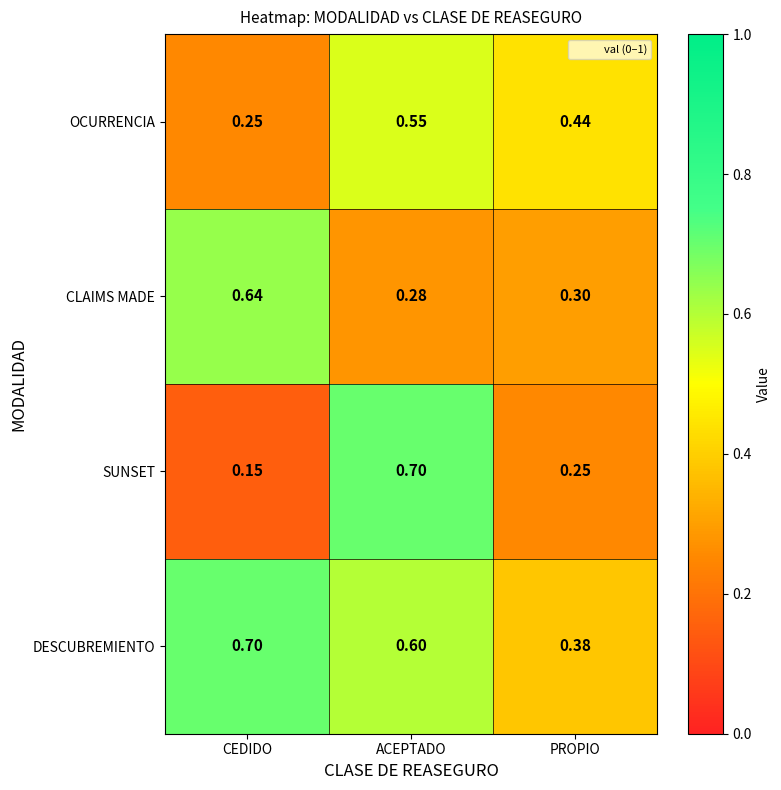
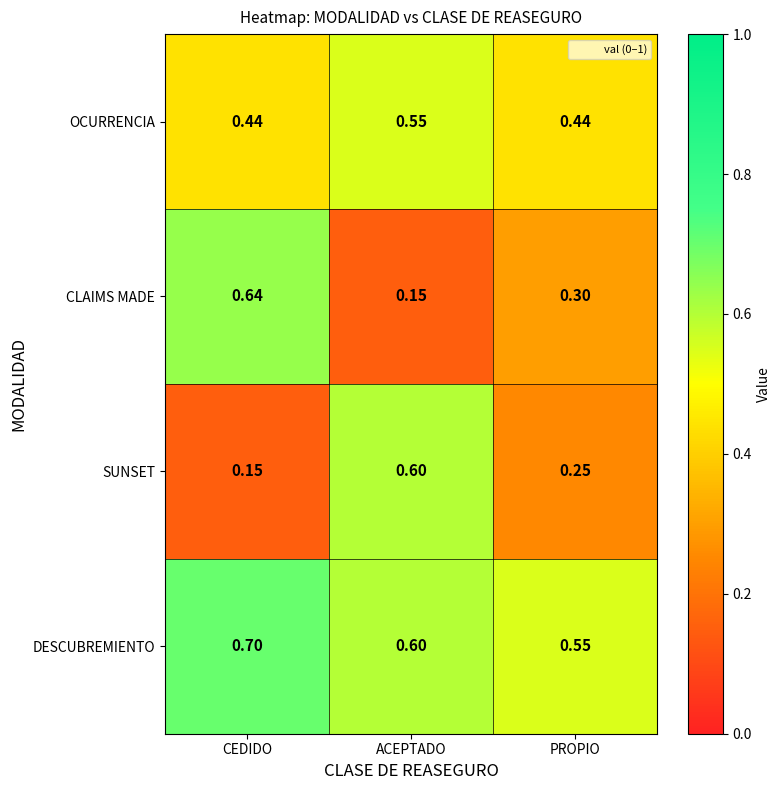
OCURRENCIA, CEDIDO: 0.25 -> 0.44
CLAIMS MADE, ACEPTADO: 0.28 -> 0.15
SUNSET, ACEPTADO: 0.70 -> 0.60
DESCUBREMIENTO, PROPIO: 0.38 -> 0.55
